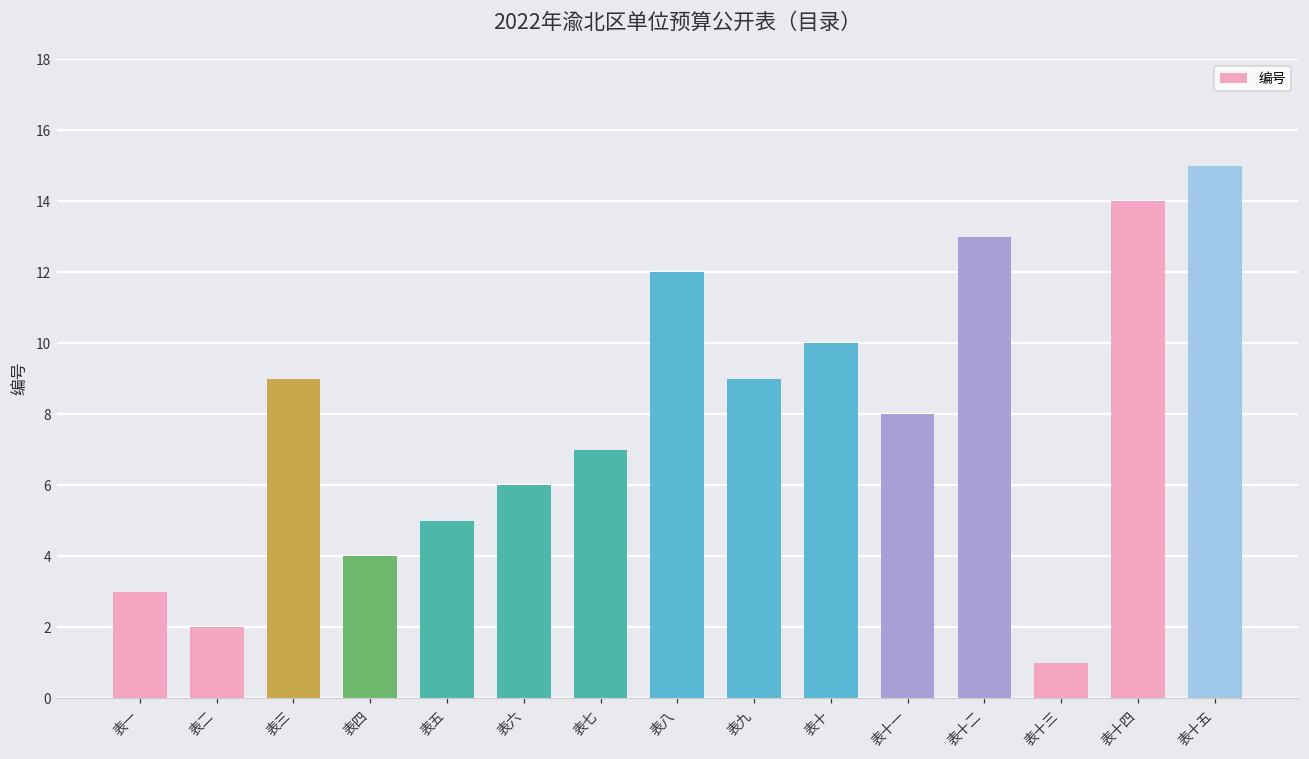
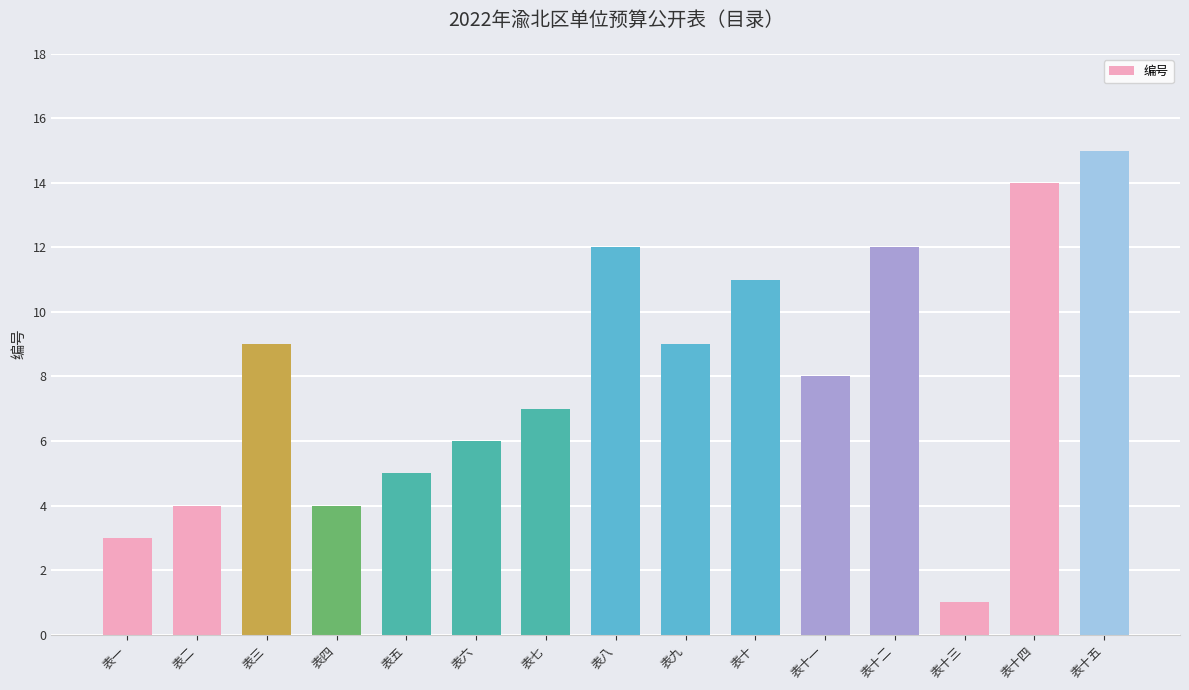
表二: 2 -> 4
表十: 10 -> 11
表十二: 13 -> 12
